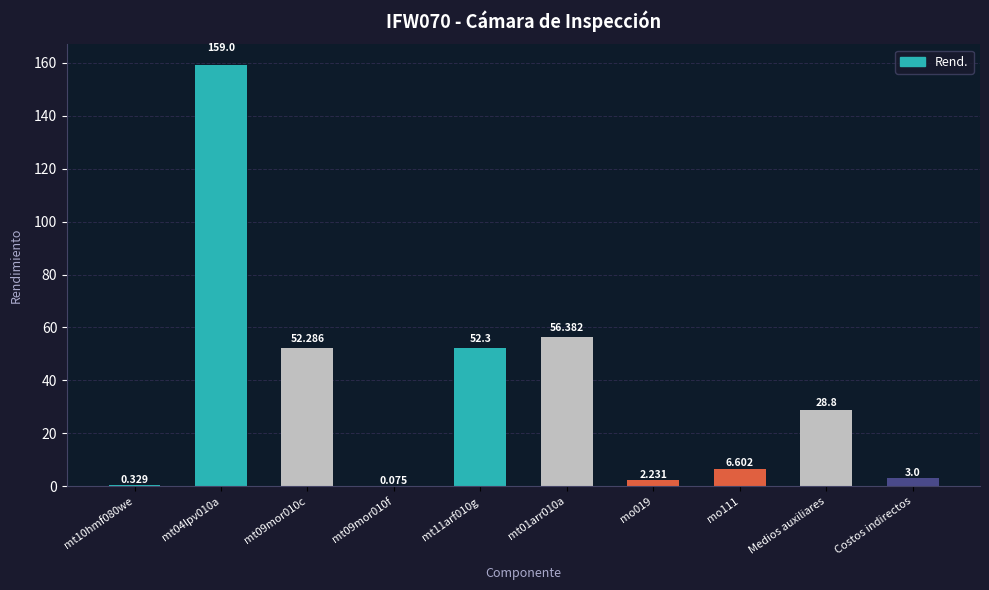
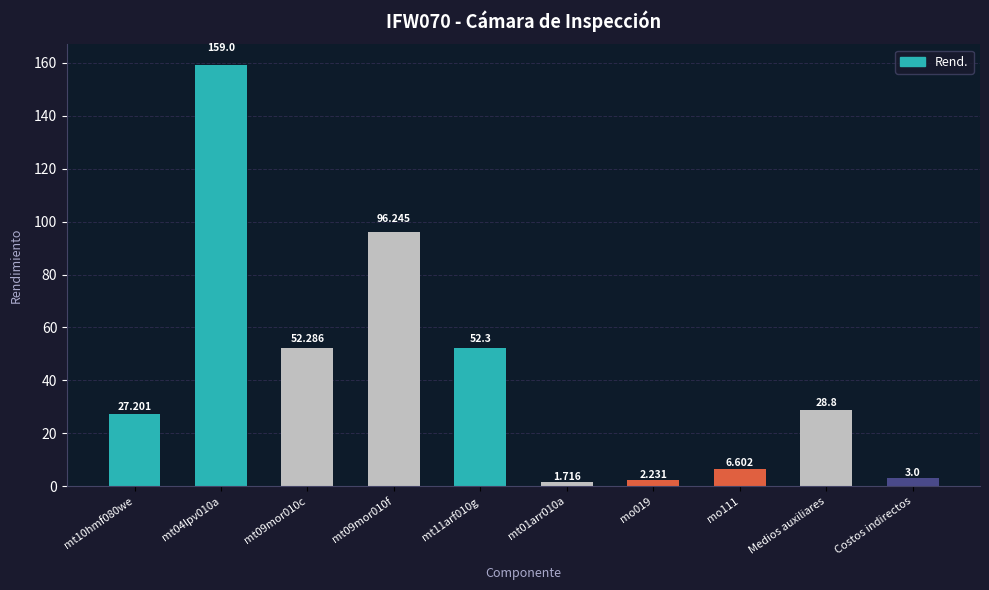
mt10hmf080we: 0.329 -> 27.201
mt09mor010f: 0.075 -> 96.245
mt01arr010a: 56.382 -> 1.716
